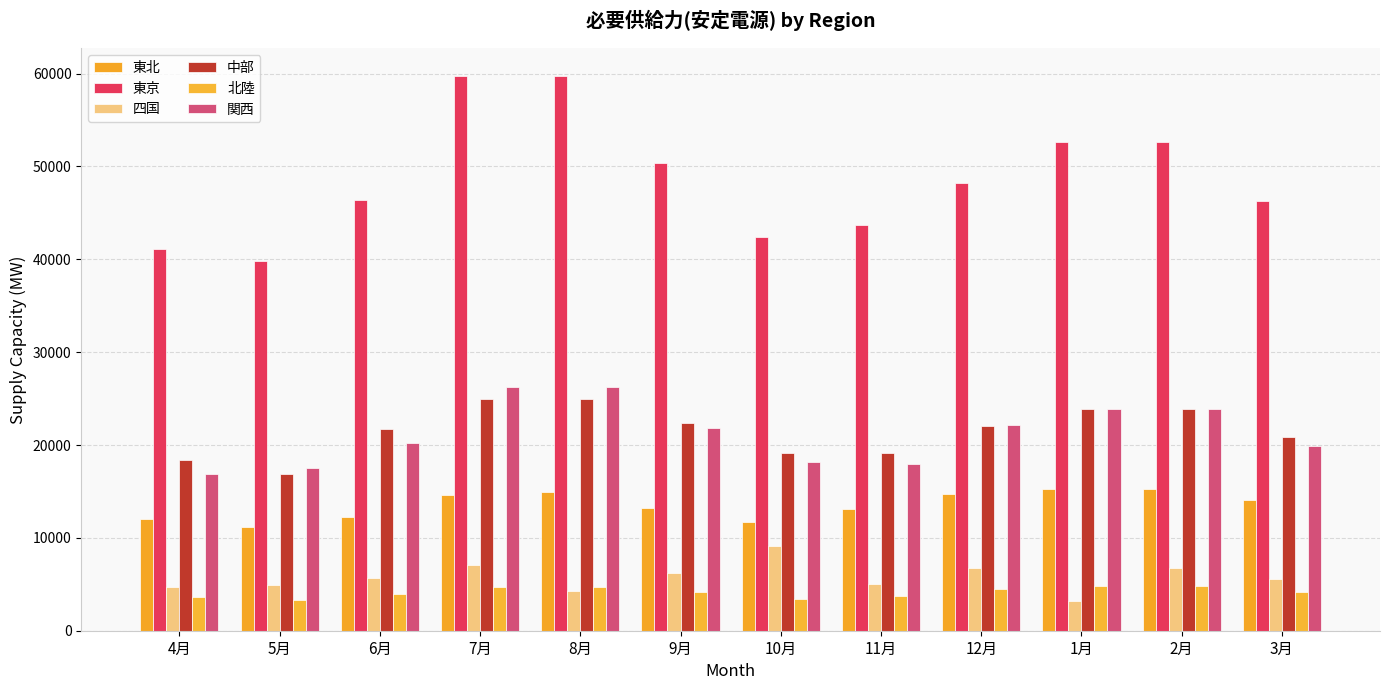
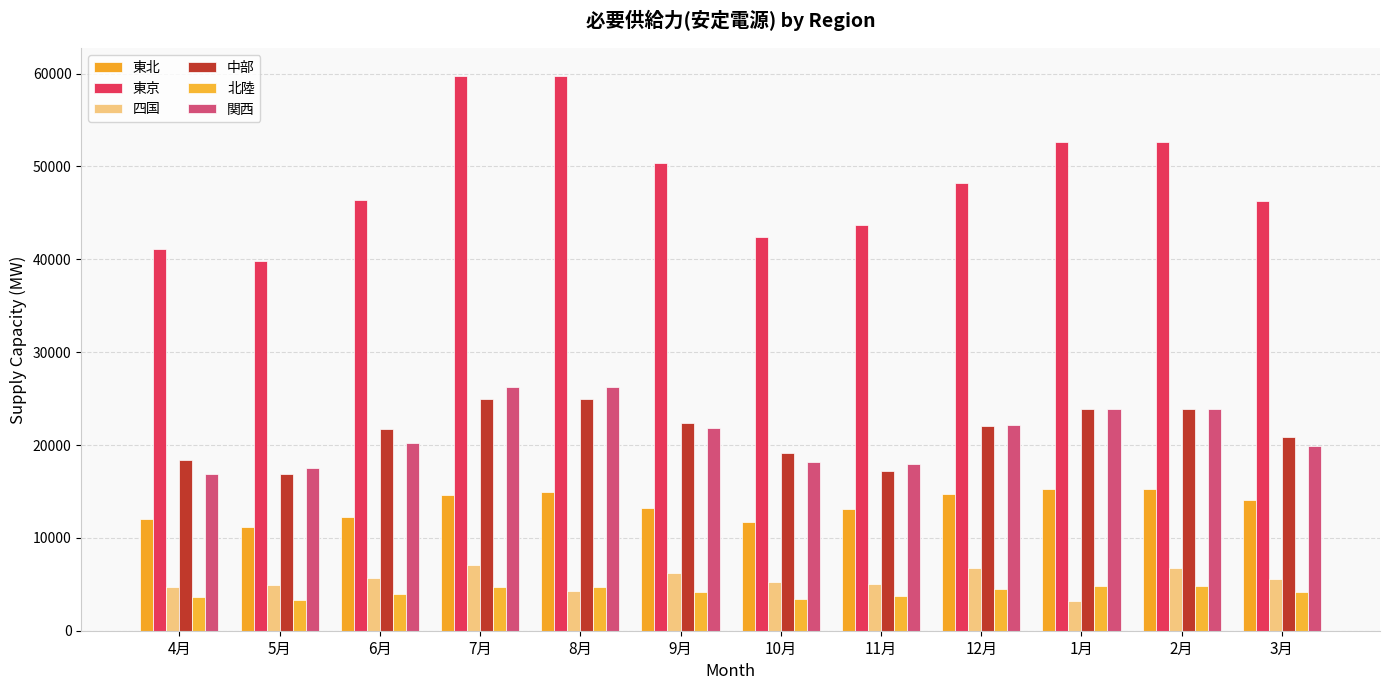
四国, 10月: 9000 -> 5000
中部, 11月: 19000 -> 17000
